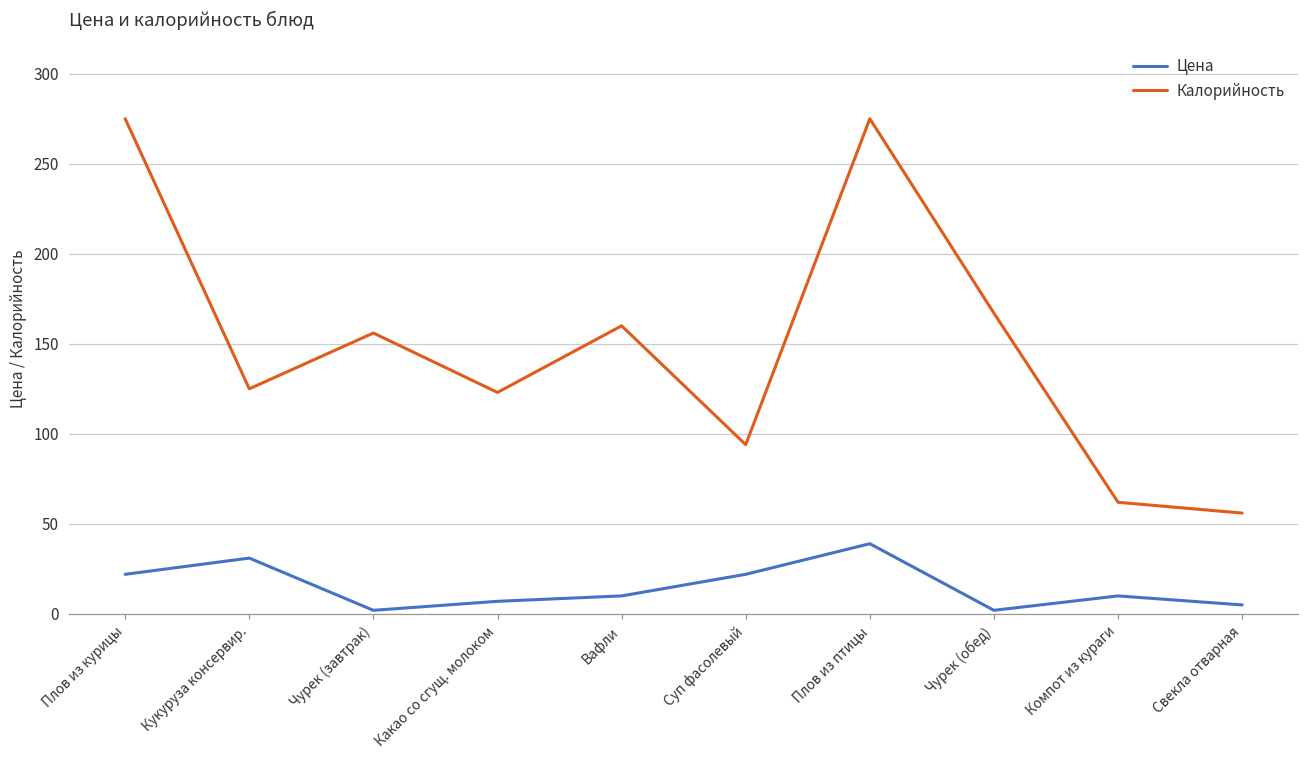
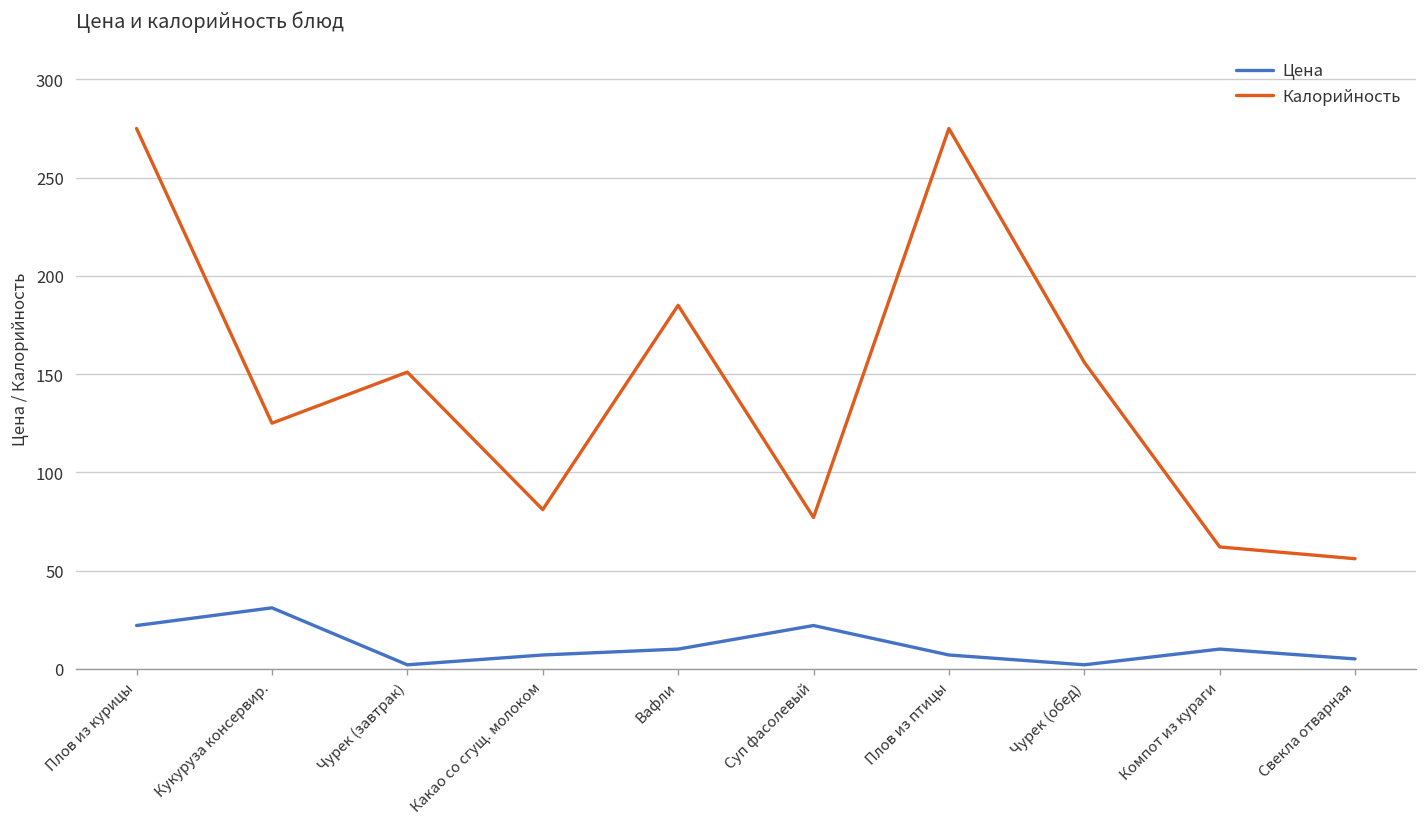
Калорийность, Чурек (завтрак): 156 -> 151
Калорийность, Какао со сгущ. молоком: 123 -> 81
Калорийность, Вафли: 160 -> 185
Калорийность, Суп фасолевый: 94 -> 77
Цена, Плов из птицы: 39 -> 7
Калорийность, Чурек (обед): 167 -> 156
